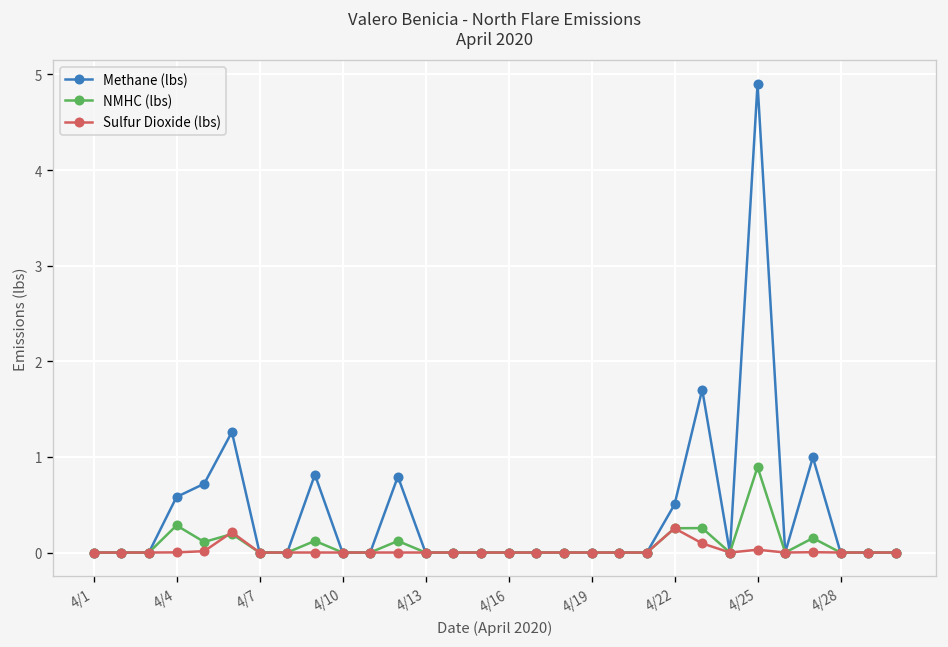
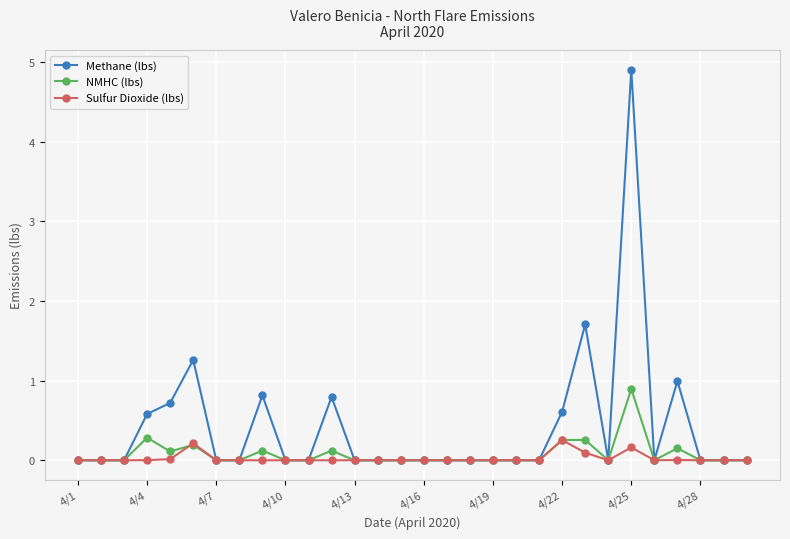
Methane (lbs), 4/22: 0.5 -> 0.6
Sulfur Dioxide (lbs), 4/25: 0.0 -> 0.2
